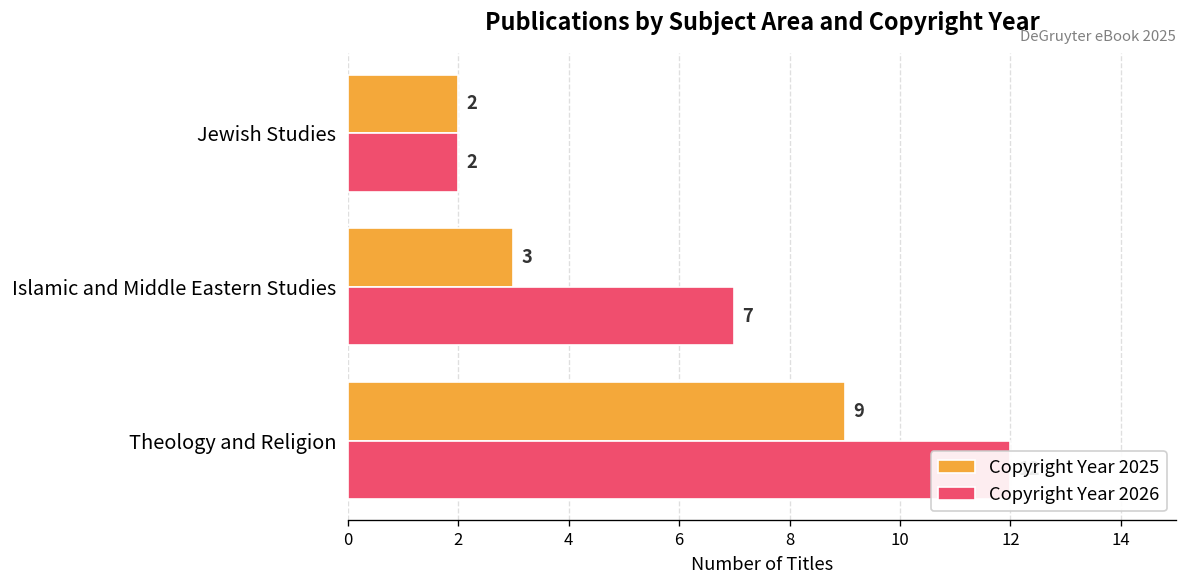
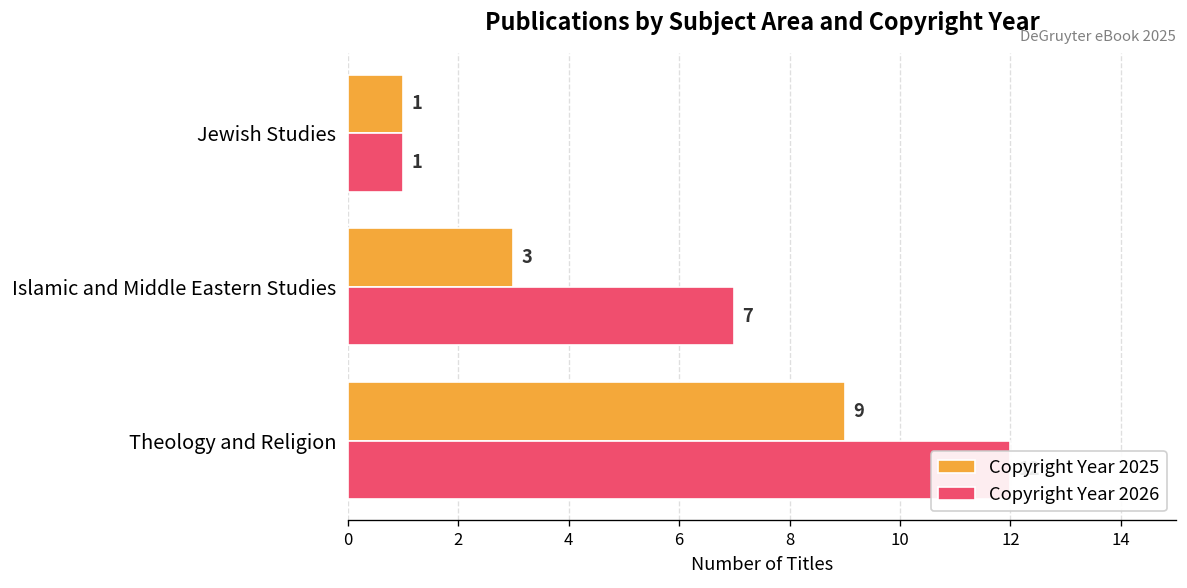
Copyright Year 2025, Jewish Studies: 2 -> 1
Copyright Year 2026, Jewish Studies: 2 -> 1
